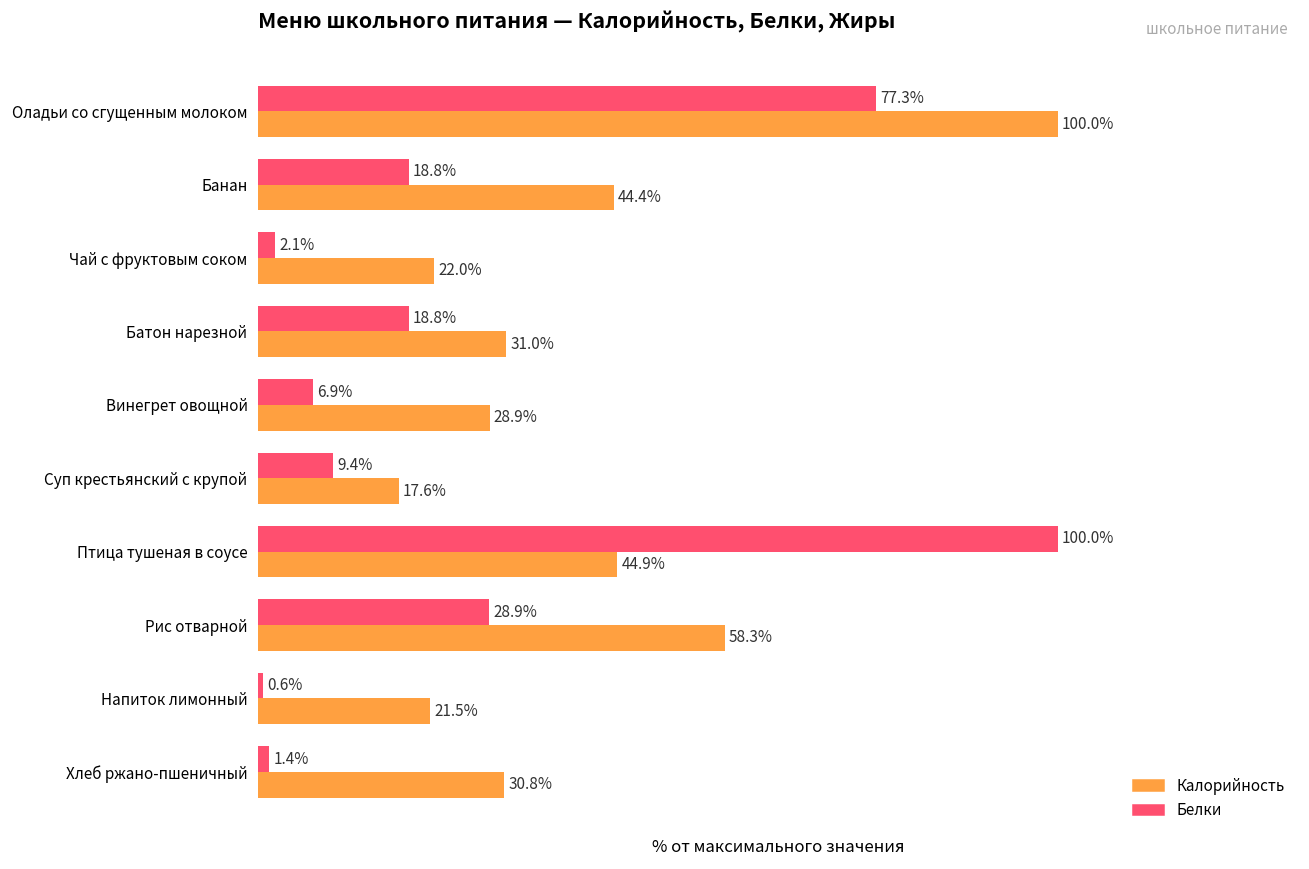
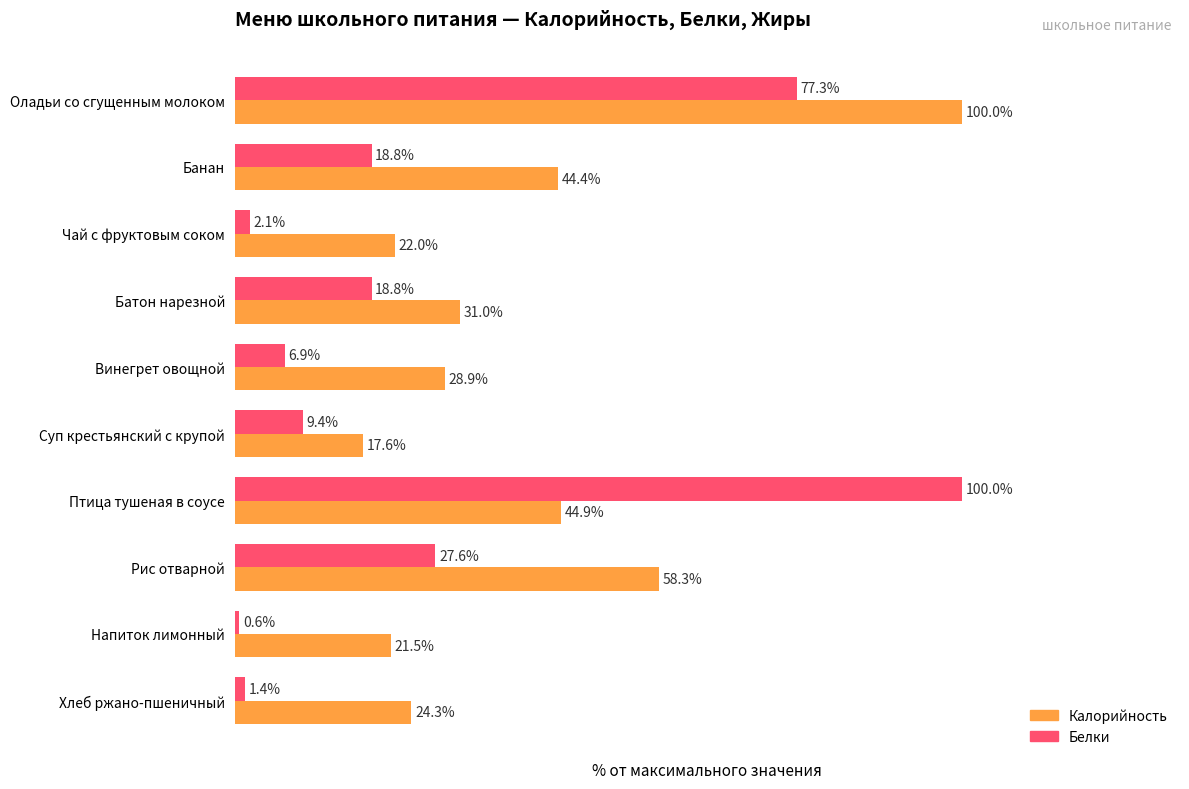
Белки, Рис отварной: 28.9% -> 27.6%
Калорийность, Хлеб ржано-пшеничный: 30.8% -> 24.3%
